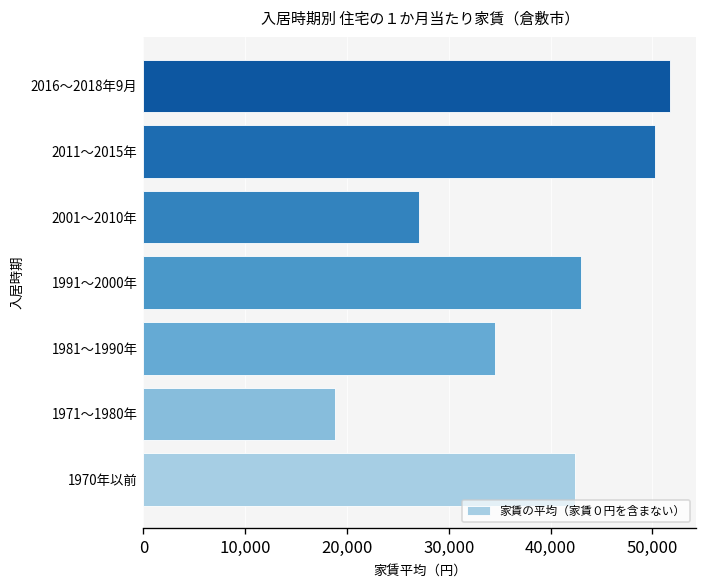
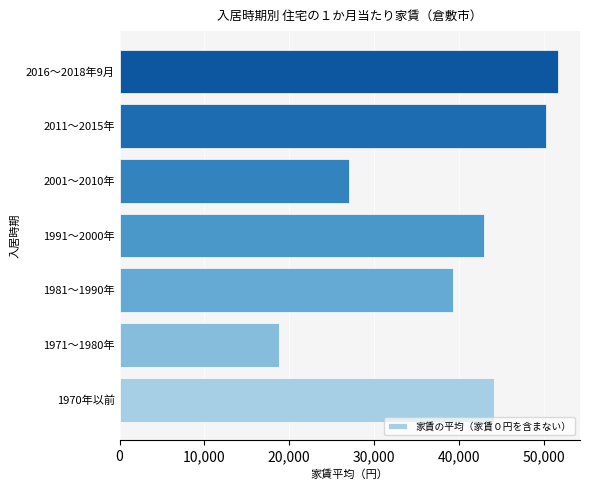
1981～1990年: 35,000 -> 39,000
1970年以前: 42,000 -> 44,000
